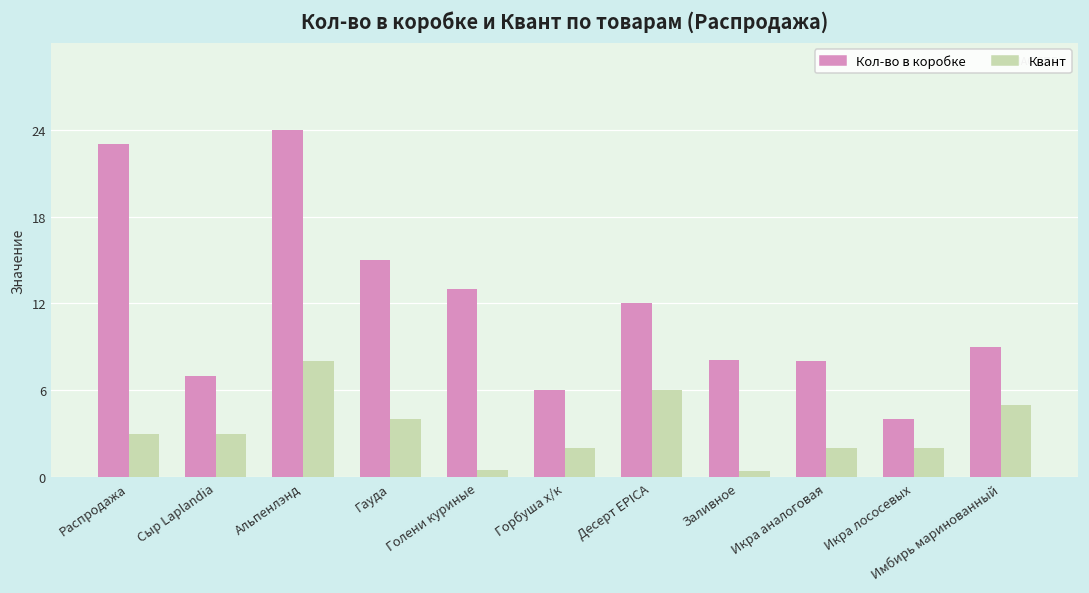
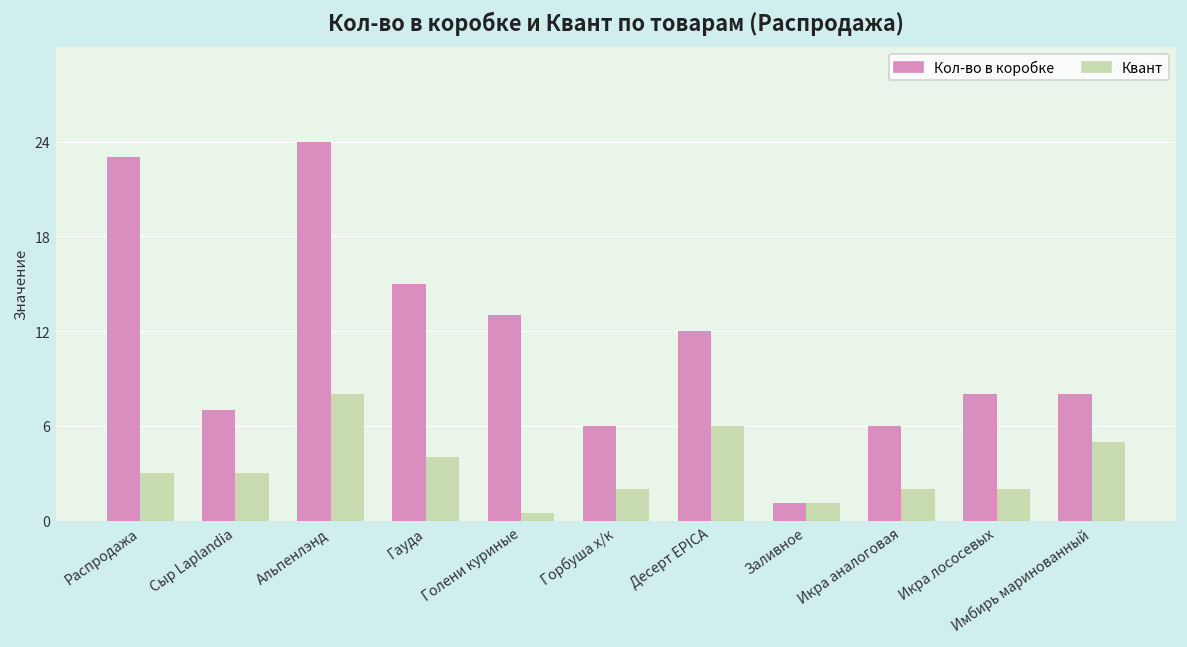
Кол-во в коробке, Заливное: 8.1 -> 1.1
Квант, Заливное: 0.4 -> 1.1
Кол-во в коробке, Икра аналоговая: 8 -> 6
Кол-во в коробке, Икра лососевых: 4 -> 8
Кол-во в коробке, Имбирь маринованный: 9 -> 8
